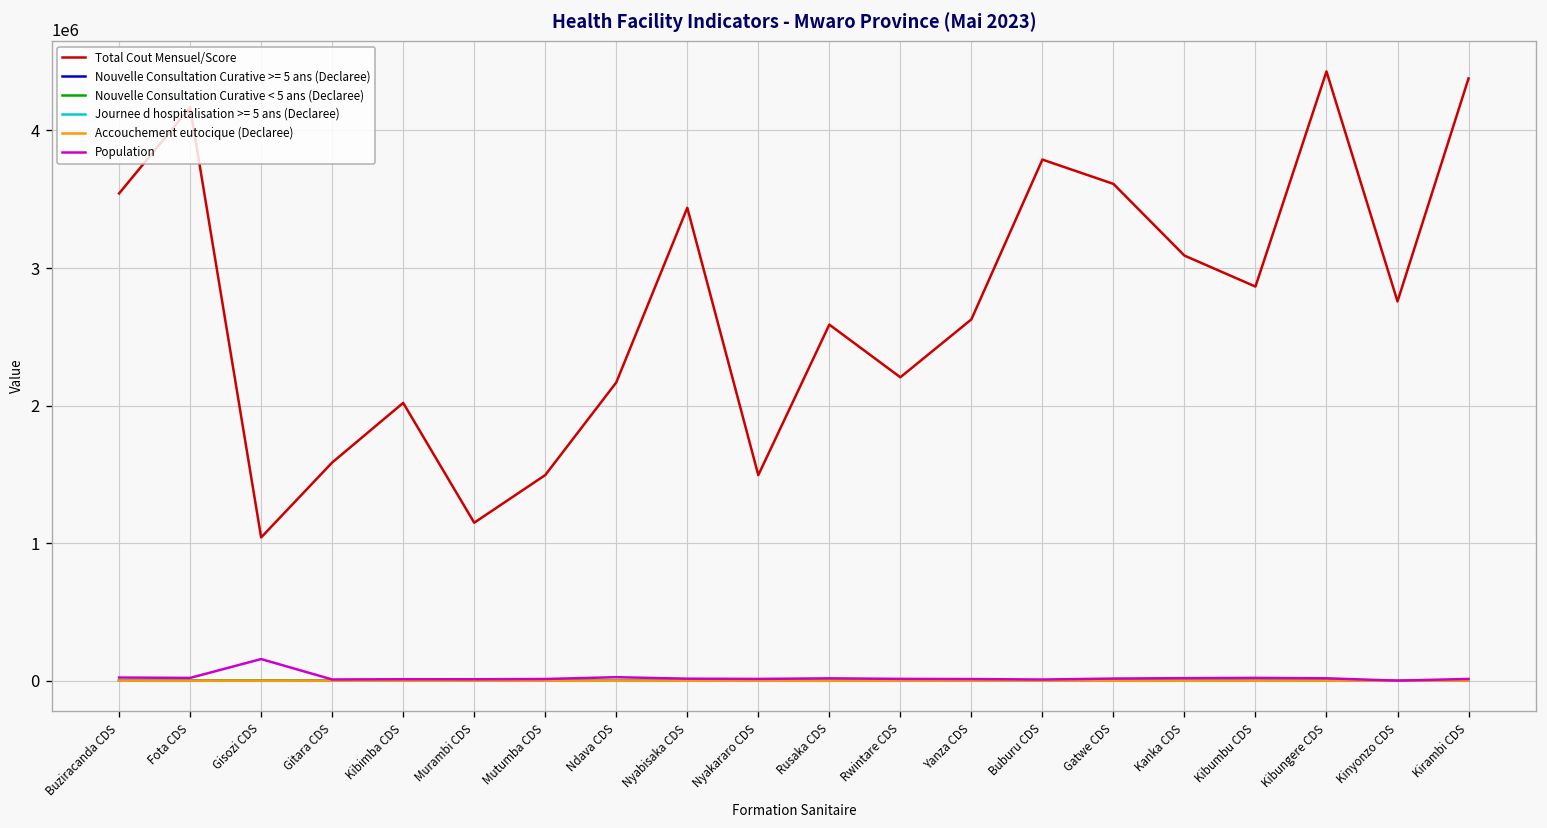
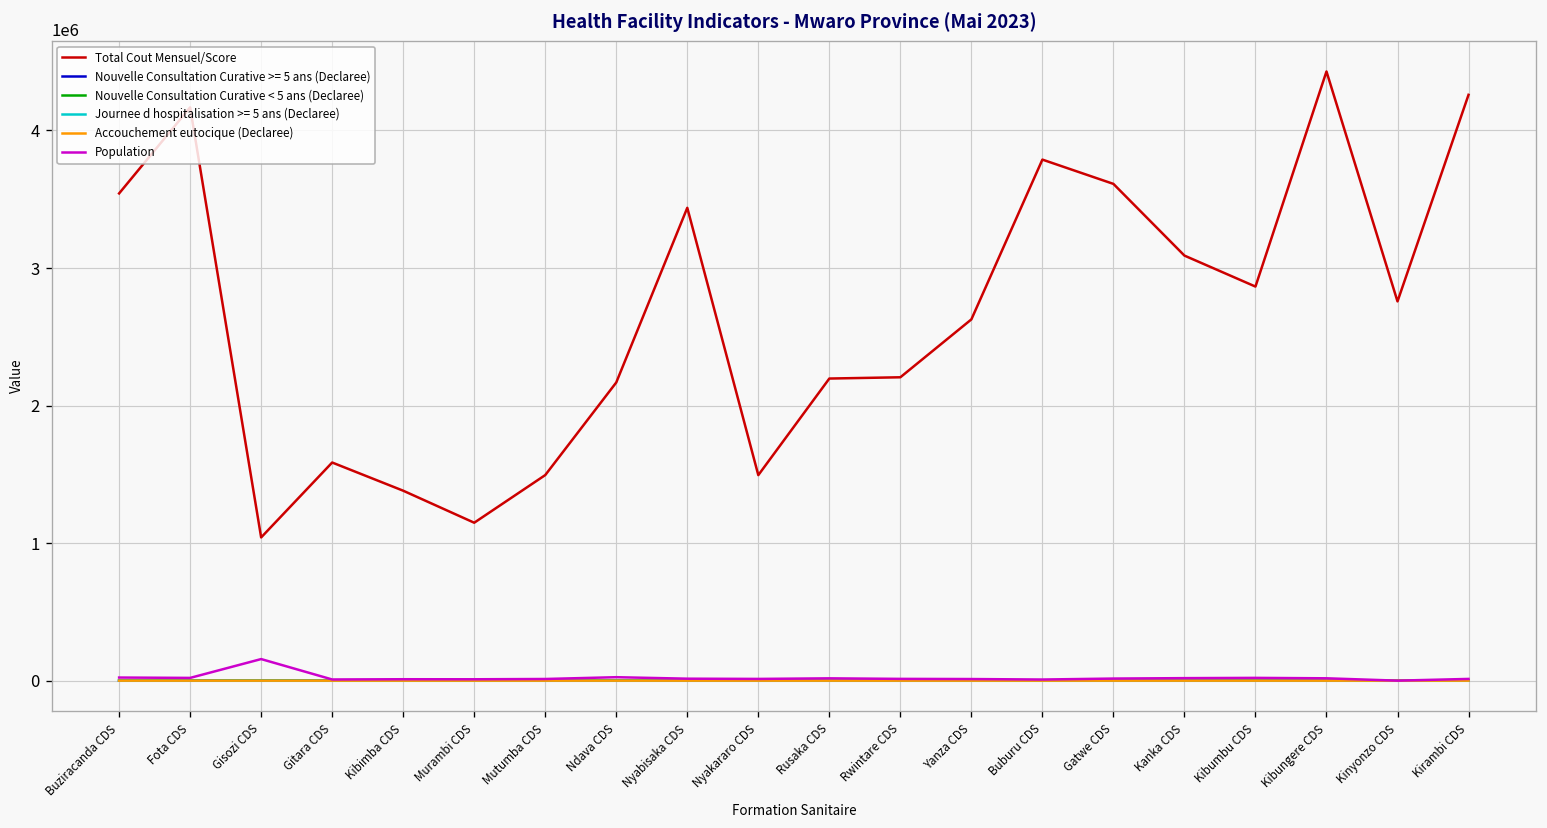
Total Cout Mensuel/Score, Kibimba CDS: 2020000 -> 1380000
Total Cout Mensuel/Score, Rusaka CDS: 2590000 -> 2200000
Total Cout Mensuel/Score, Kirambi CDS: 4380000 -> 4260000
